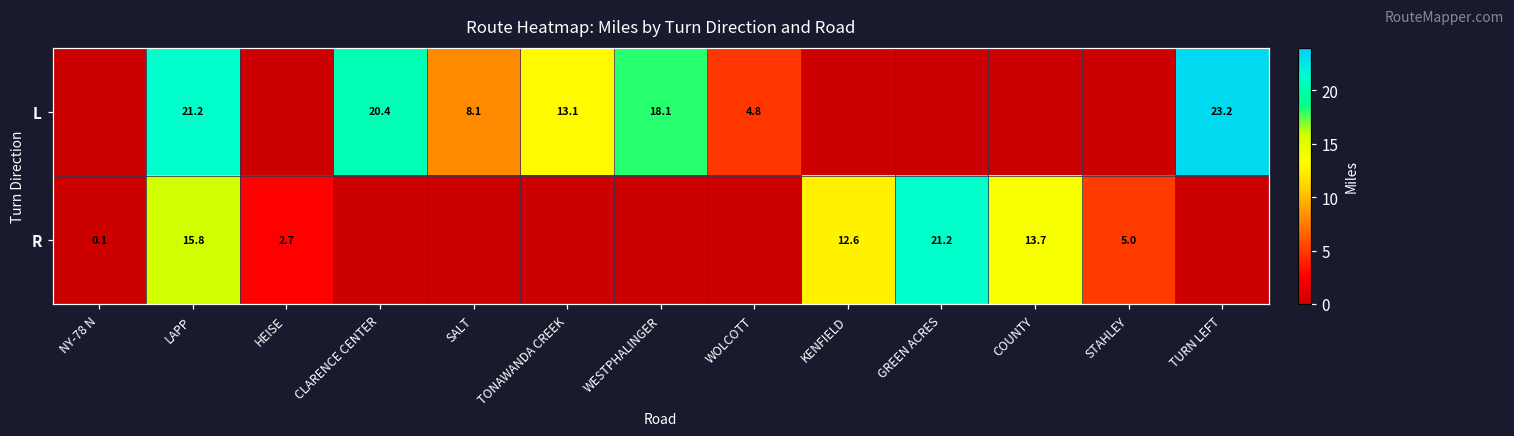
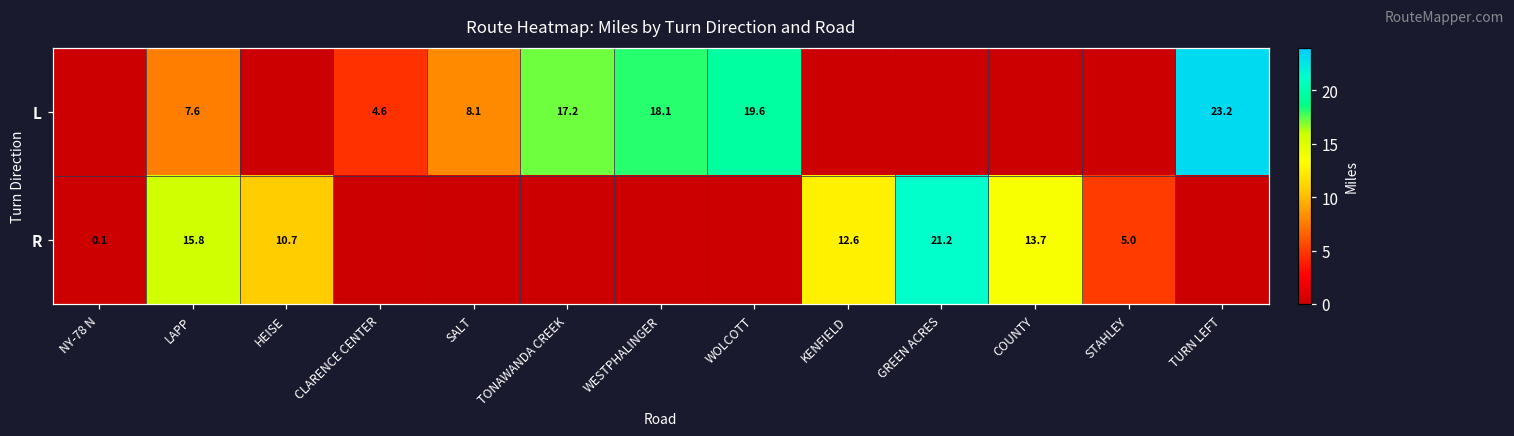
L, LAPP: 21.2 -> 7.6
L, CLARENCE CENTER: 20.4 -> 4.6
L, TONAWANDA CREEK: 13.1 -> 17.2
L, WOLCOTT: 4.8 -> 19.6
R, HEISE: 2.7 -> 10.7
